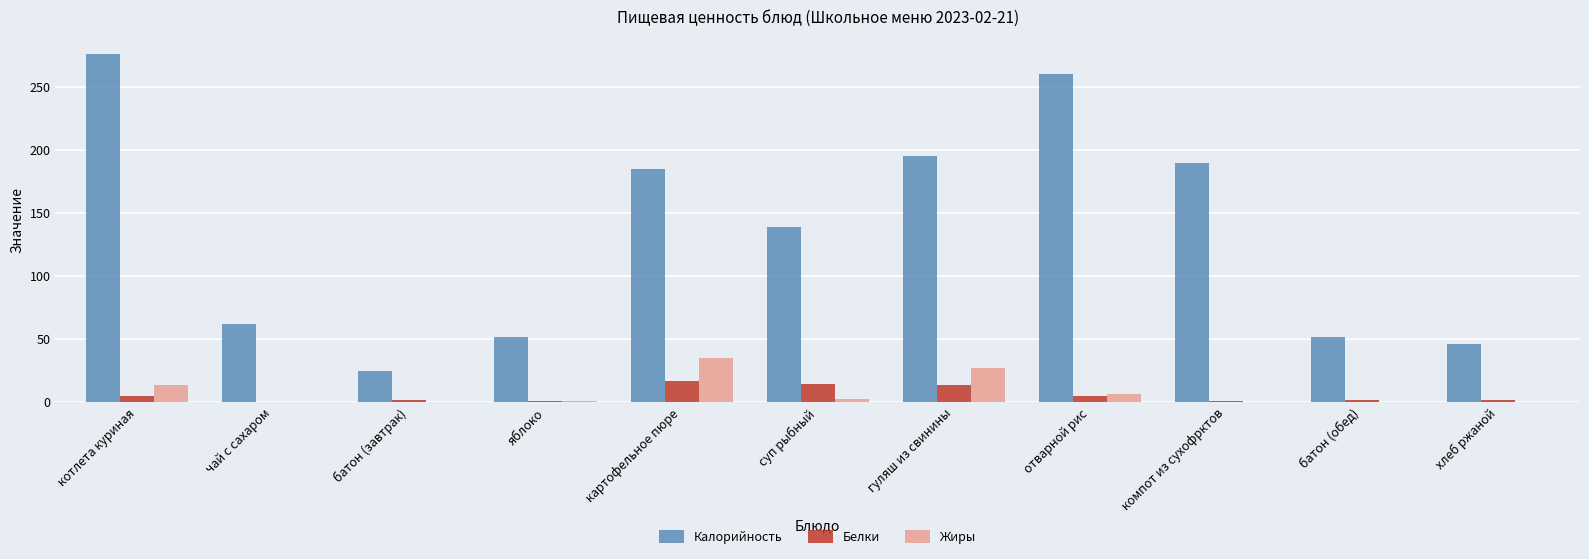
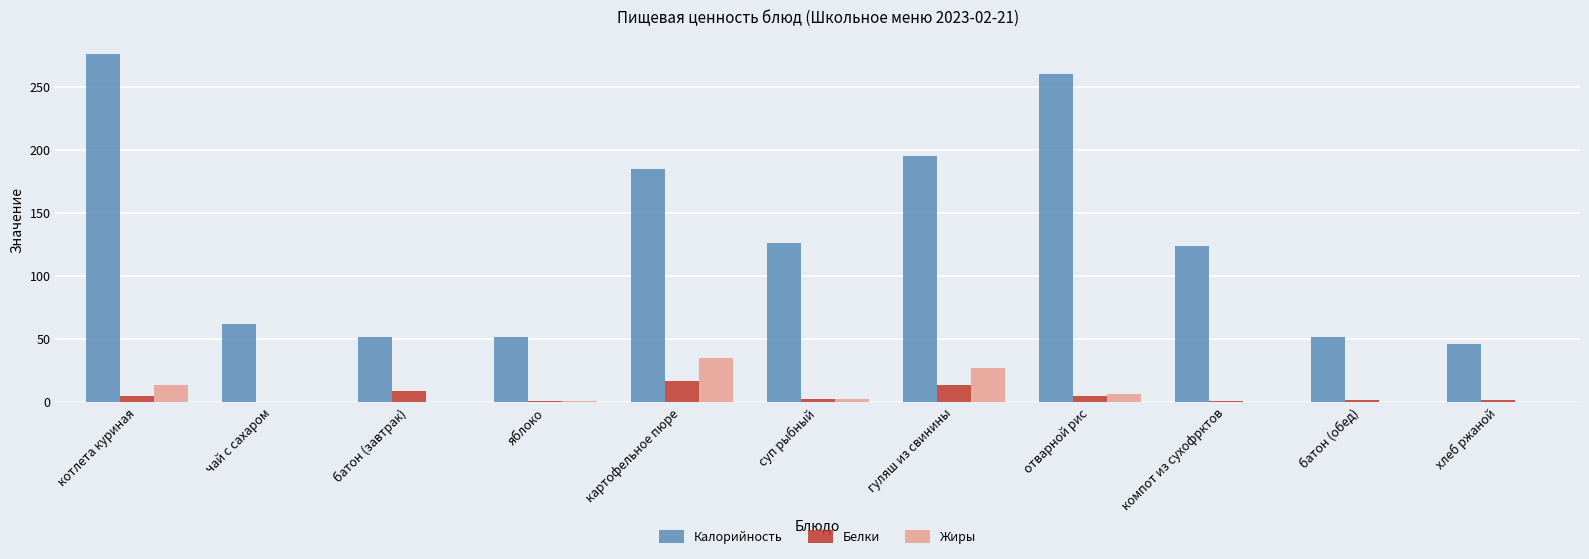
Калорийность, батон (завтрак): 25 -> 52
Белки, батон (завтрак): 2 -> 9
Калорийность, суп рыбный: 139 -> 126
Белки, суп рыбный: 14 -> 3
Калорийность, компот из сухофрктов: 190 -> 124
